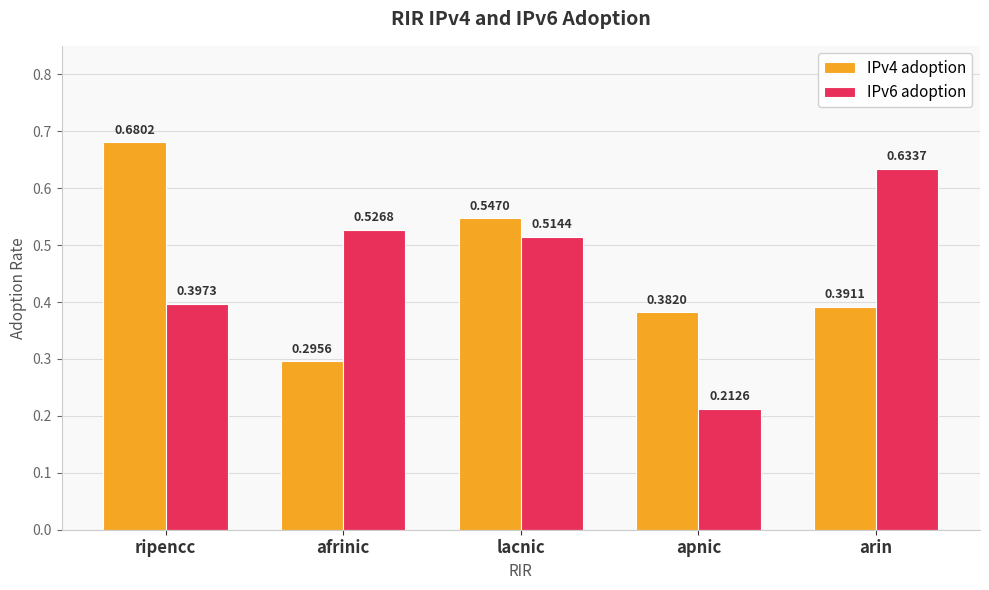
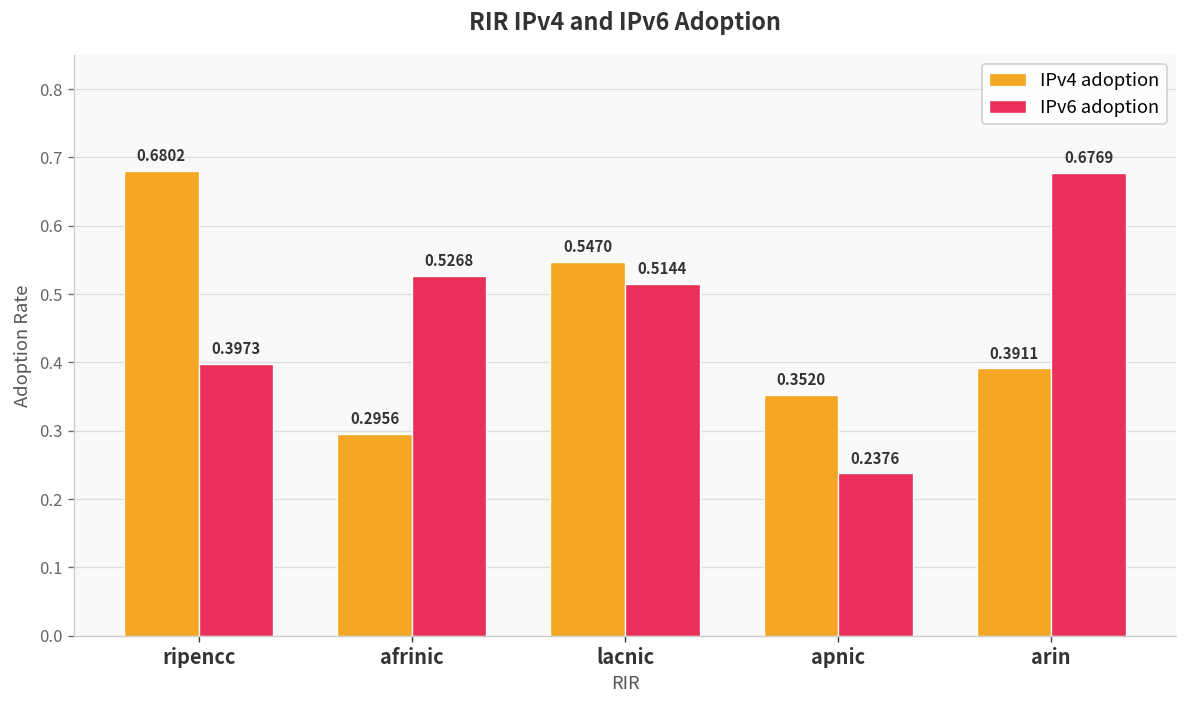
IPv4 adoption, apnic: 0.3820 -> 0.3520
IPv6 adoption, apnic: 0.2126 -> 0.2376
IPv6 adoption, arin: 0.6337 -> 0.6769
